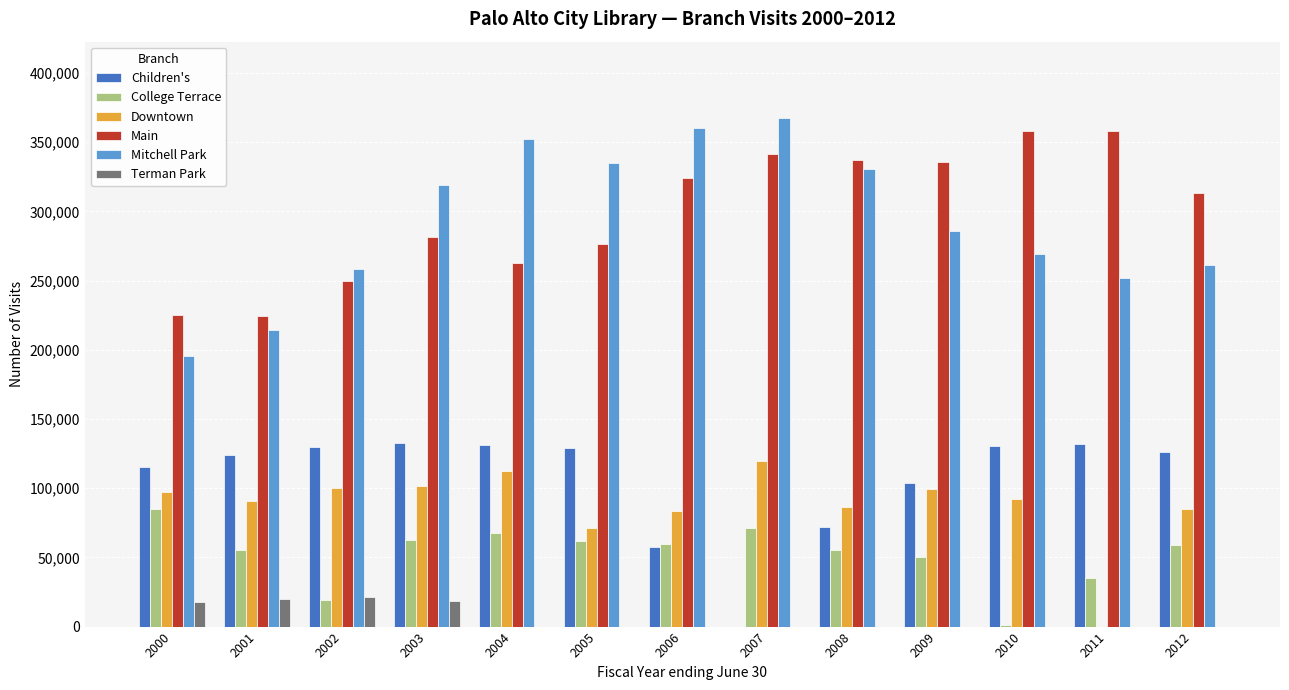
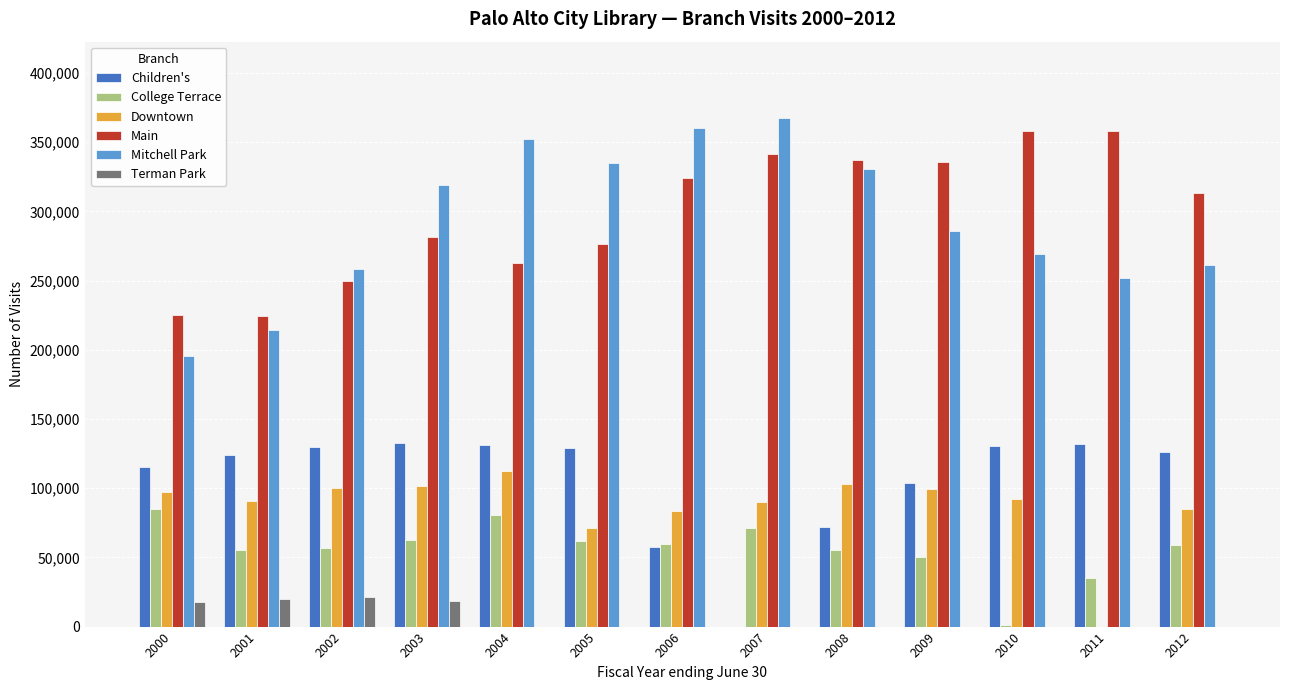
College Terrace, 2002: 19,000 -> 56,000
College Terrace, 2004: 68,000 -> 81,000
Downtown, 2007: 119,000 -> 90,000
Downtown, 2008: 87,000 -> 103,000
